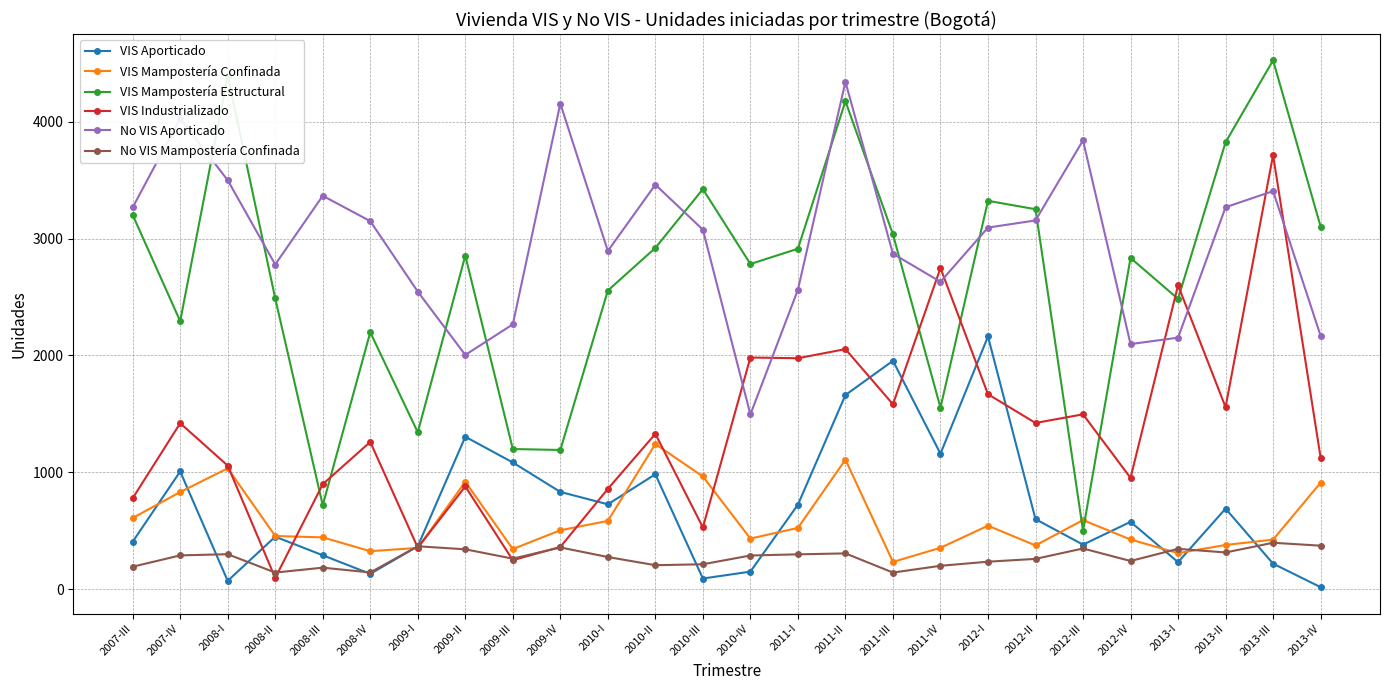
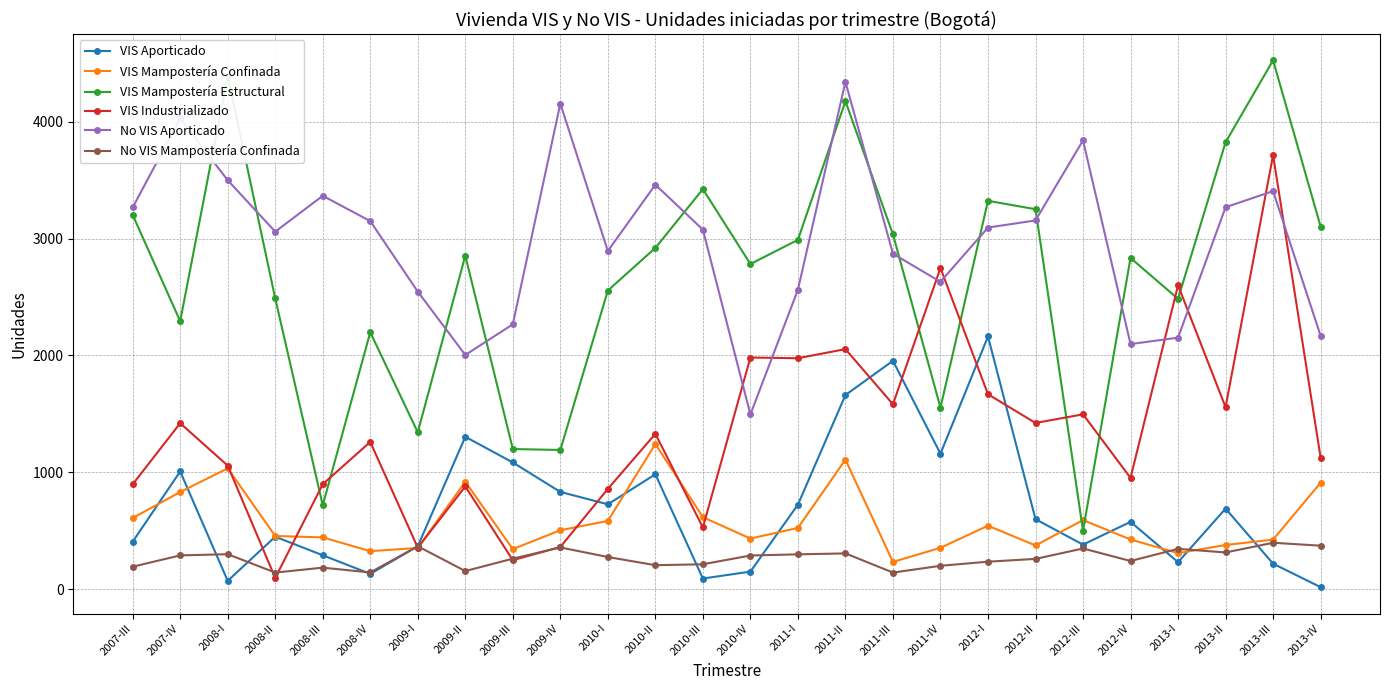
VIS Industrializado, 2007-III: 780 -> 900
No VIS Aporticado, 2008-II: 2780 -> 3060
No VIS Mampostería Confinada, 2009-II: 340 -> 160
VIS Mampostería Confinada, 2010-III: 960 -> 620
VIS Mampostería Estructural, 2011-I: 2910 -> 2990
